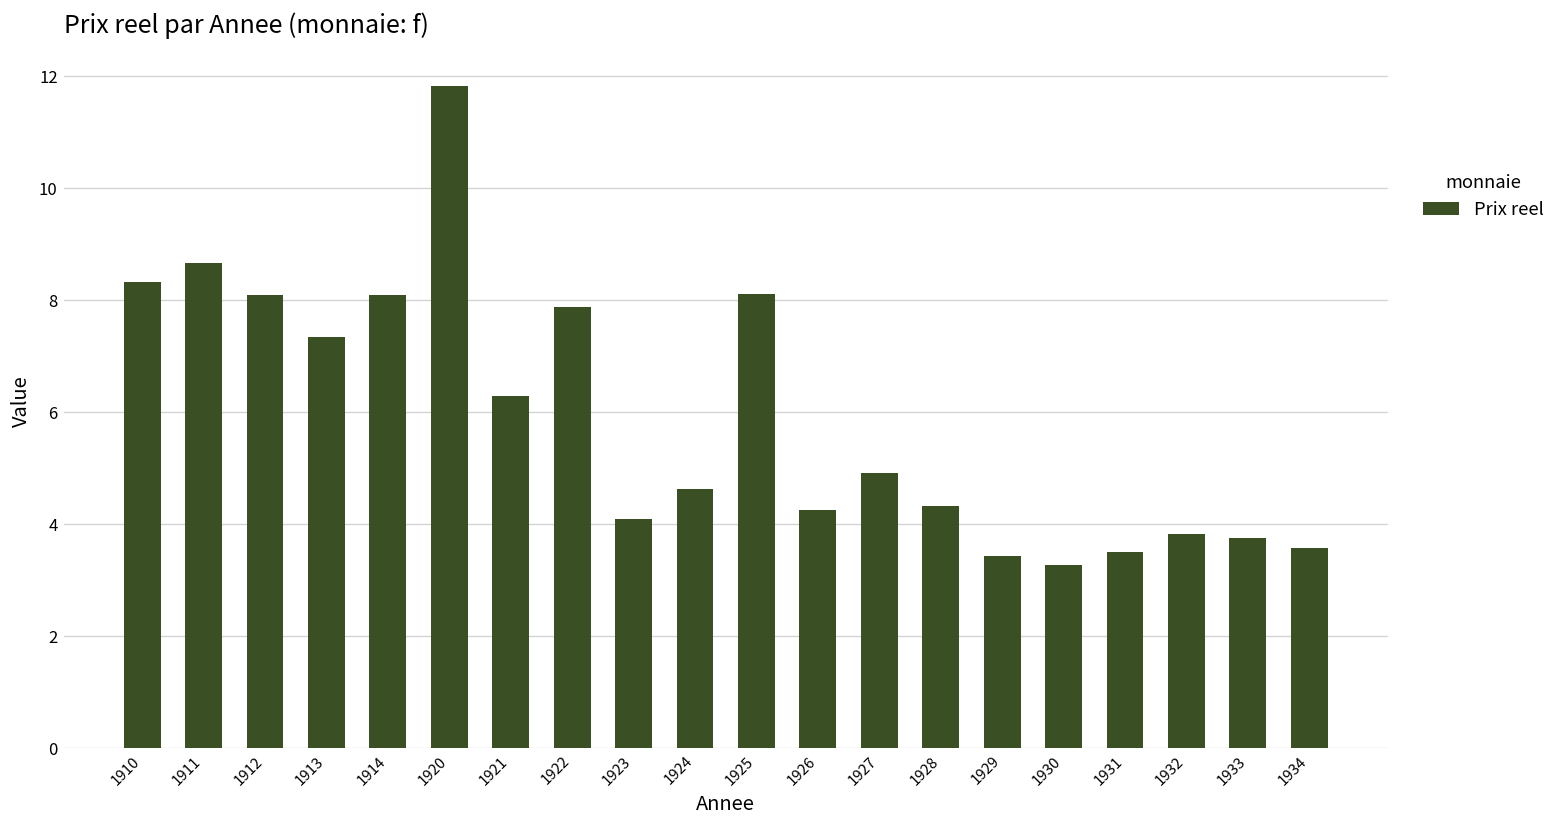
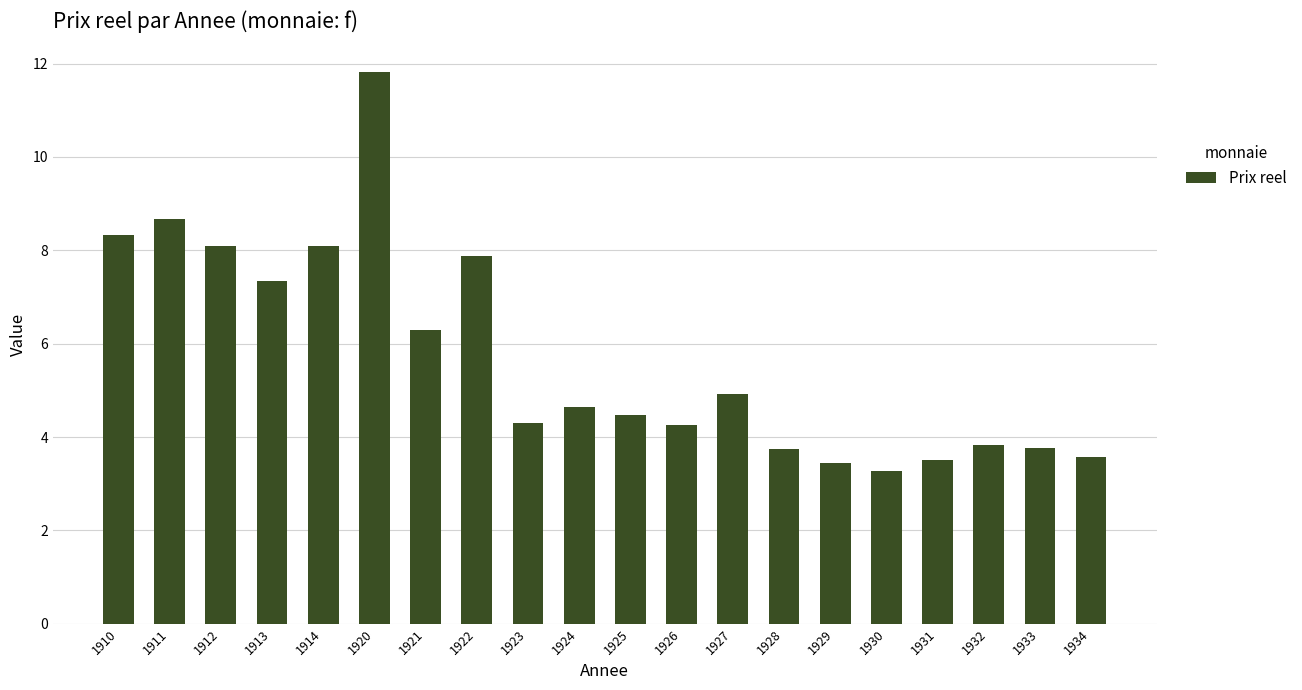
1923: 4.1 -> 4.3
1925: 8.1 -> 4.5
1928: 4.3 -> 3.8
